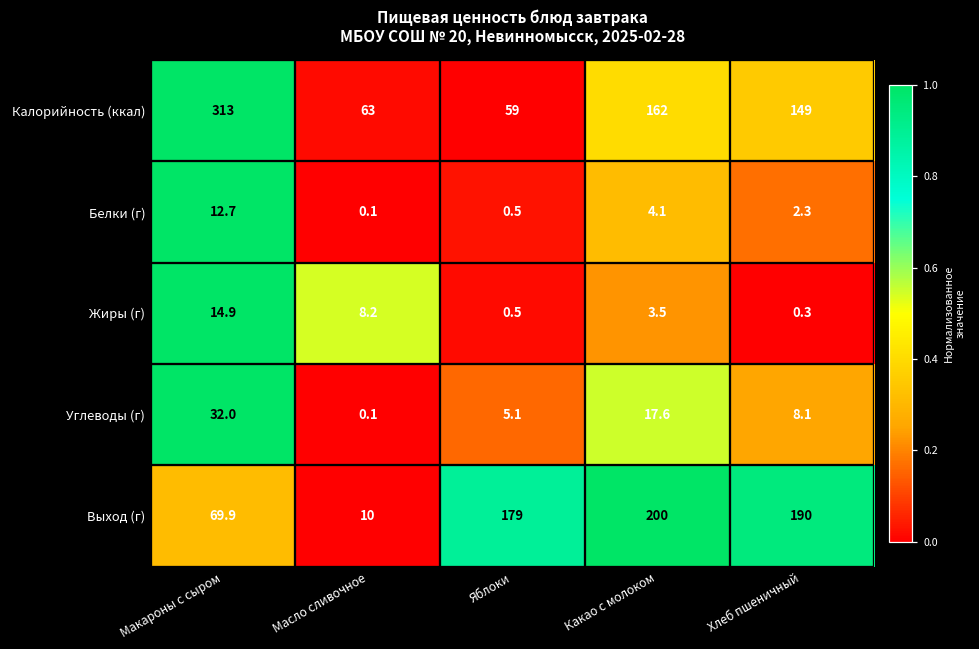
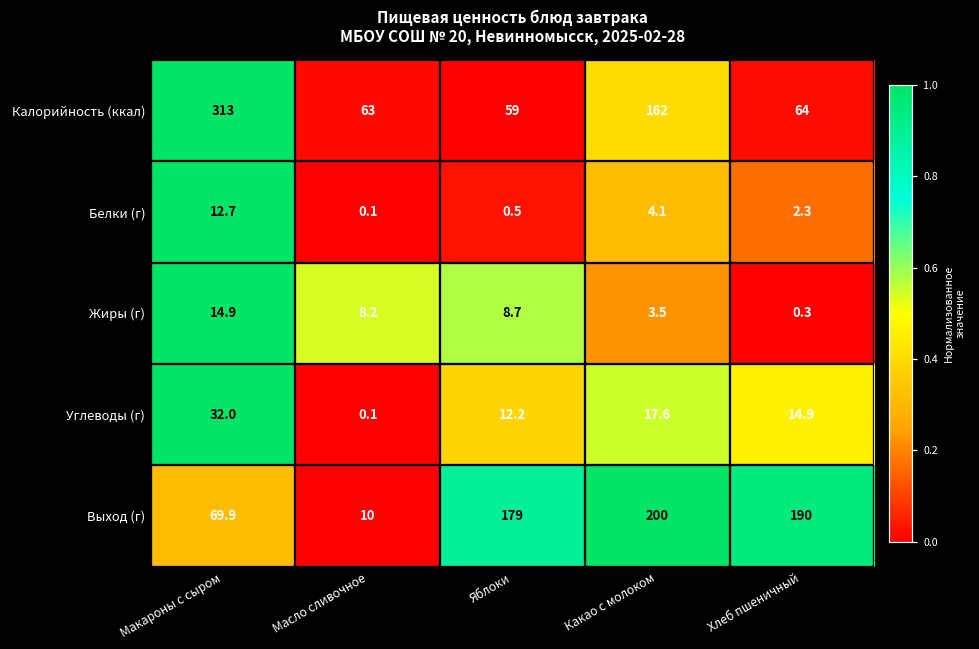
Калорийность (ккал), Хлеб пшеничный: 149 -> 64
Жиры (г), Яблоки: 0.5 -> 8.7
Углеводы (г), Яблоки: 5.1 -> 12.2
Углеводы (г), Хлеб пшеничный: 8.1 -> 14.9
